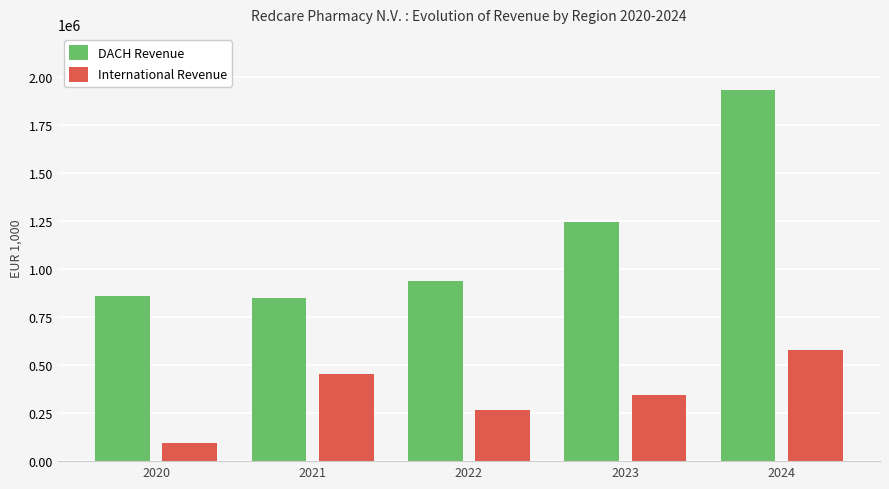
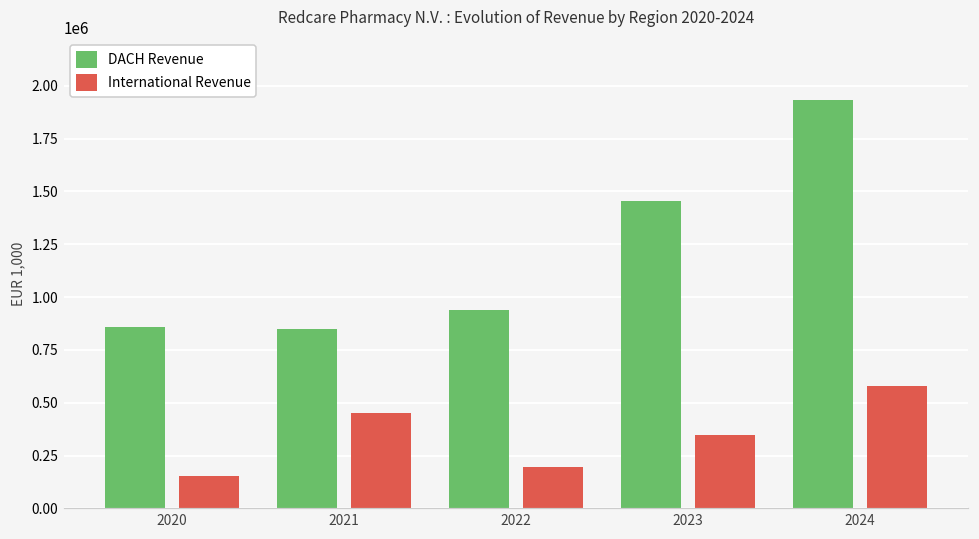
International Revenue, 2020: 90000 -> 150000
International Revenue, 2022: 260000 -> 200000
DACH Revenue, 2023: 1240000 -> 1450000
